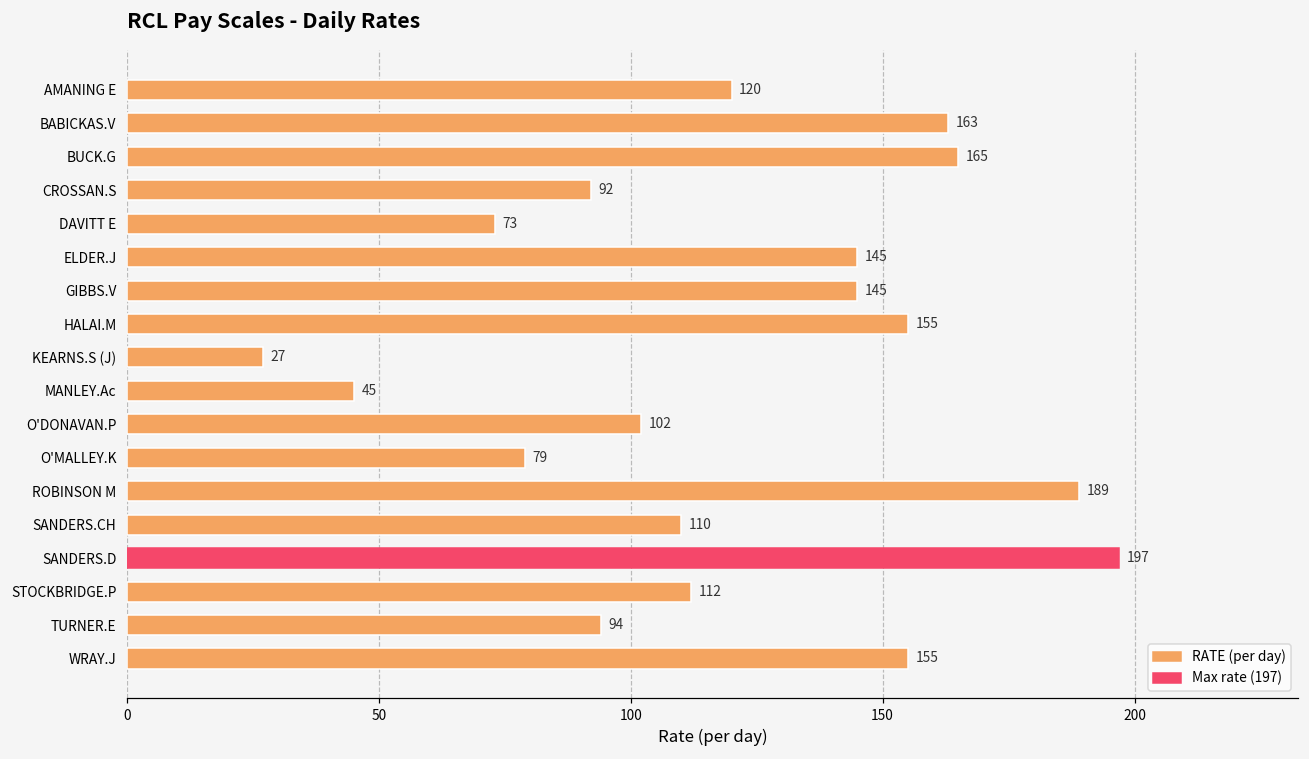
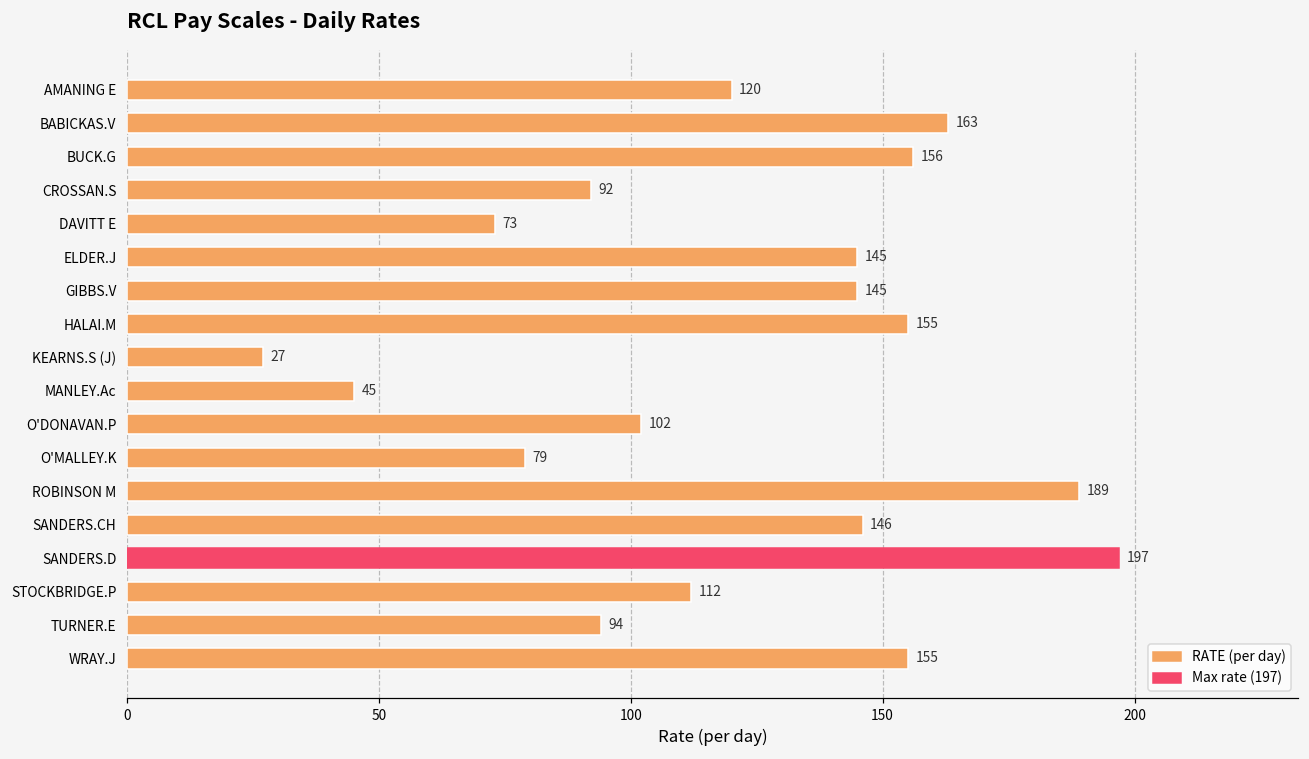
BUCK.G: 165 -> 156
SANDERS.CH: 110 -> 146
